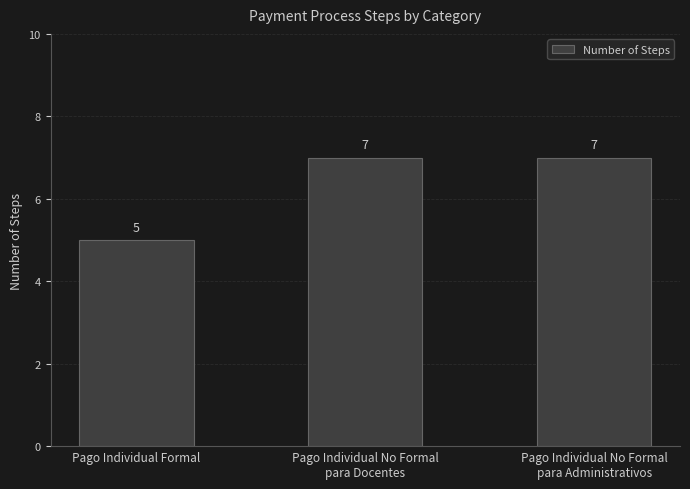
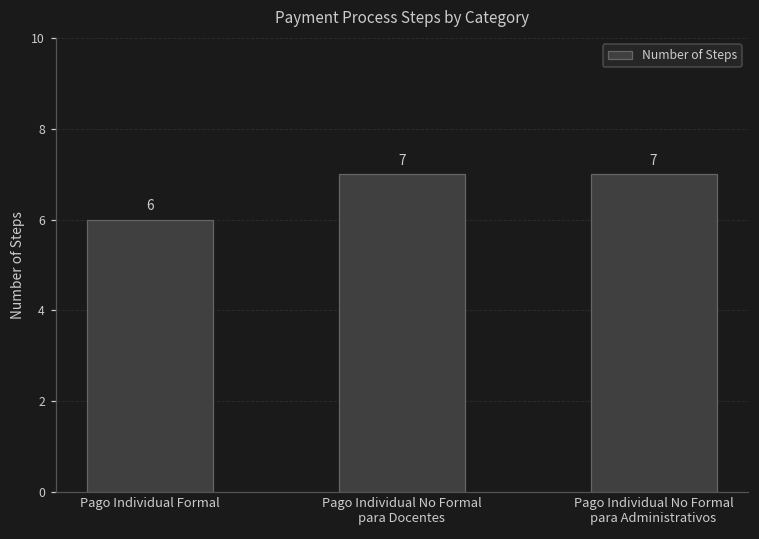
Pago Individual Formal: 5 -> 6
